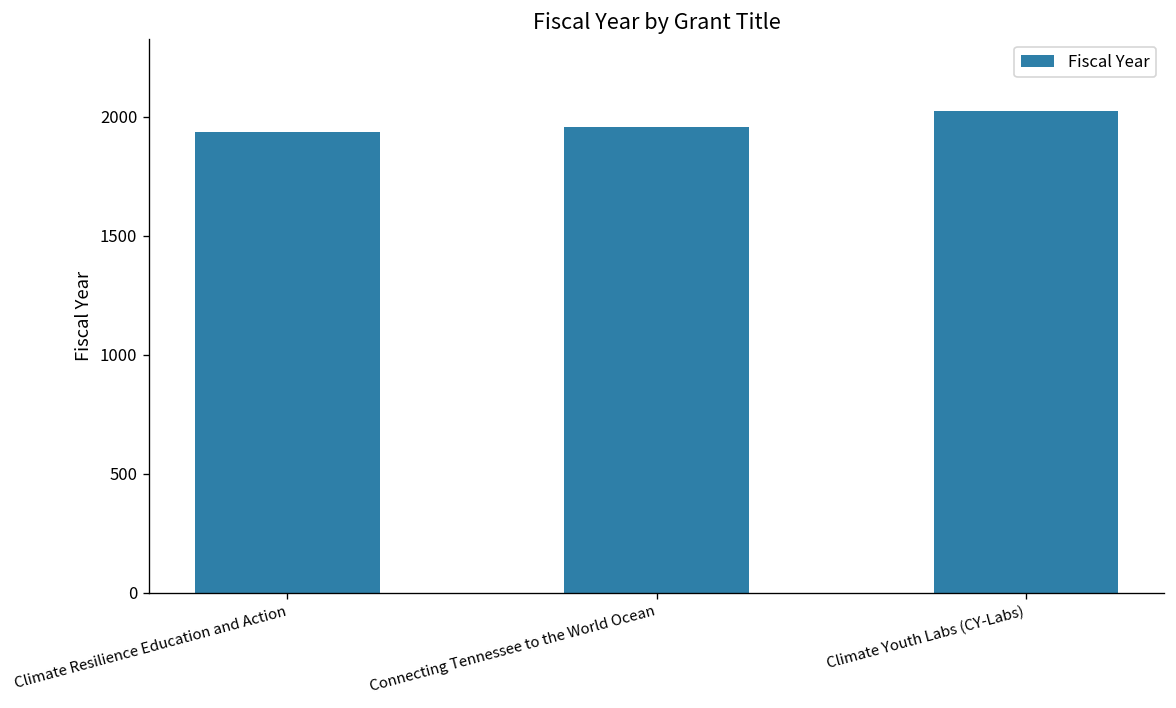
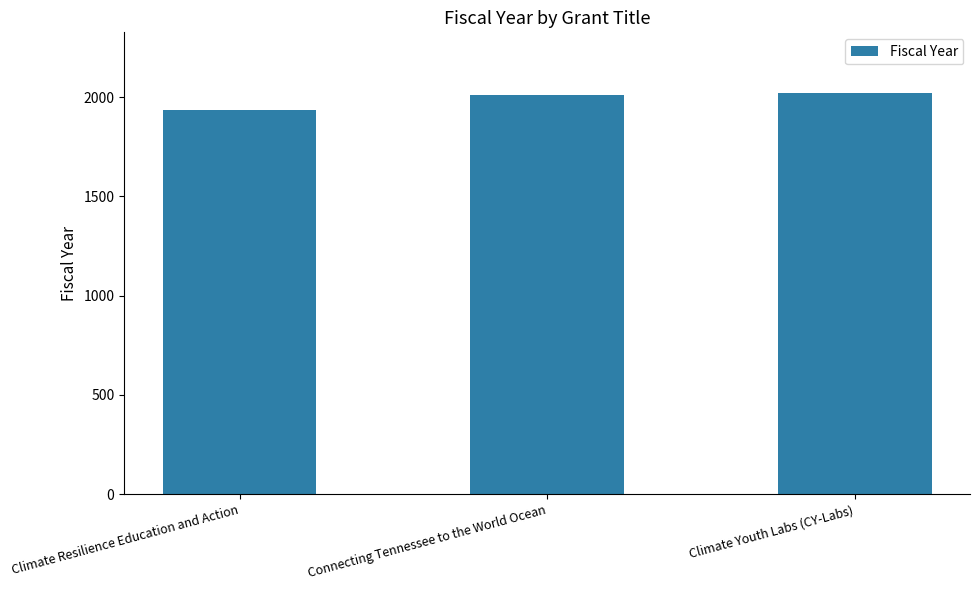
Connecting Tennessee to the World Ocean: 1960 -> 2010
